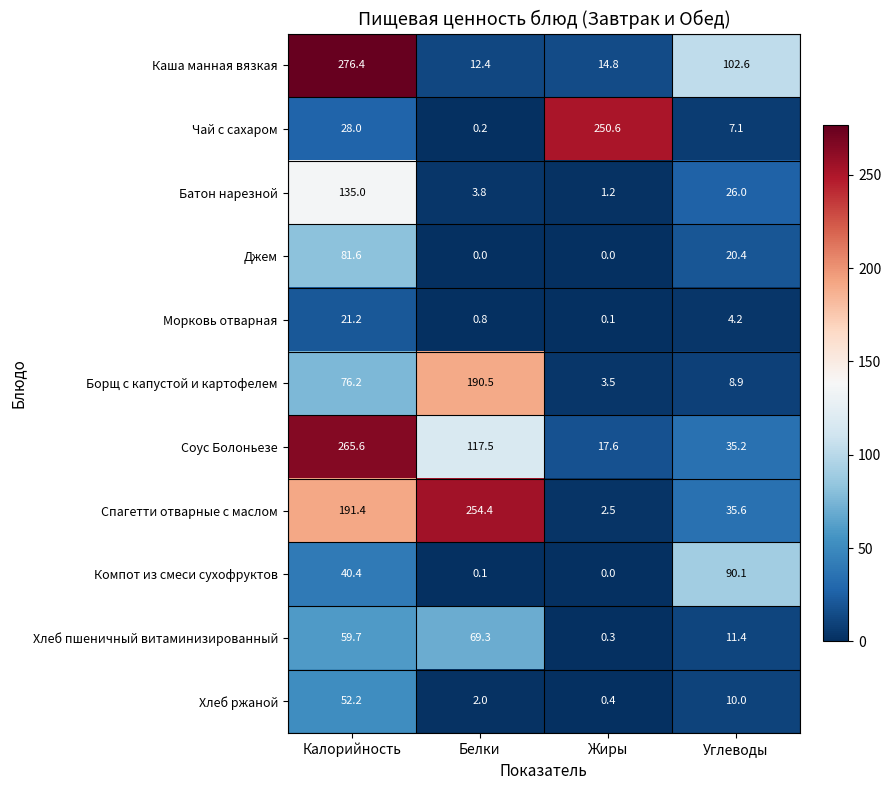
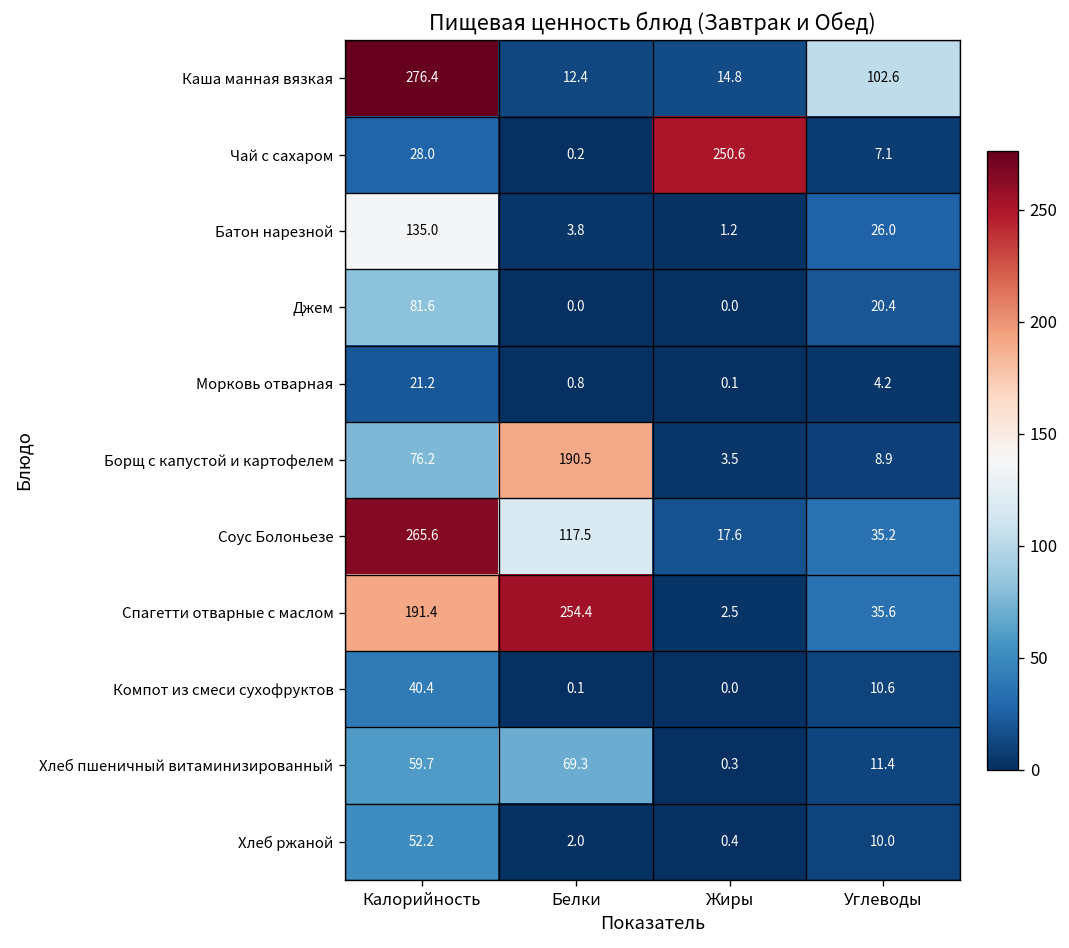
Компот из смеси сухофруктов, Углеводы: 90.1 -> 10.6
